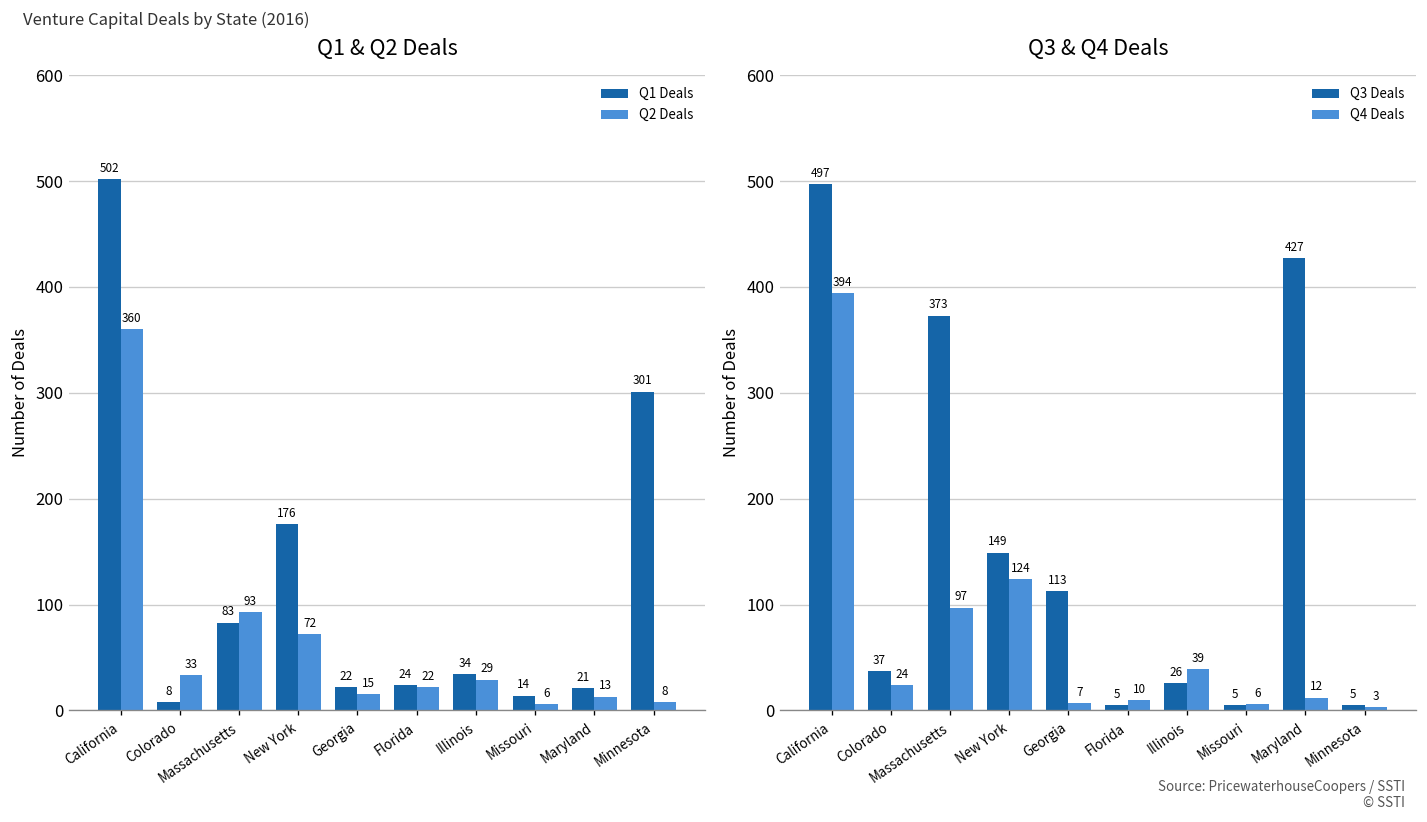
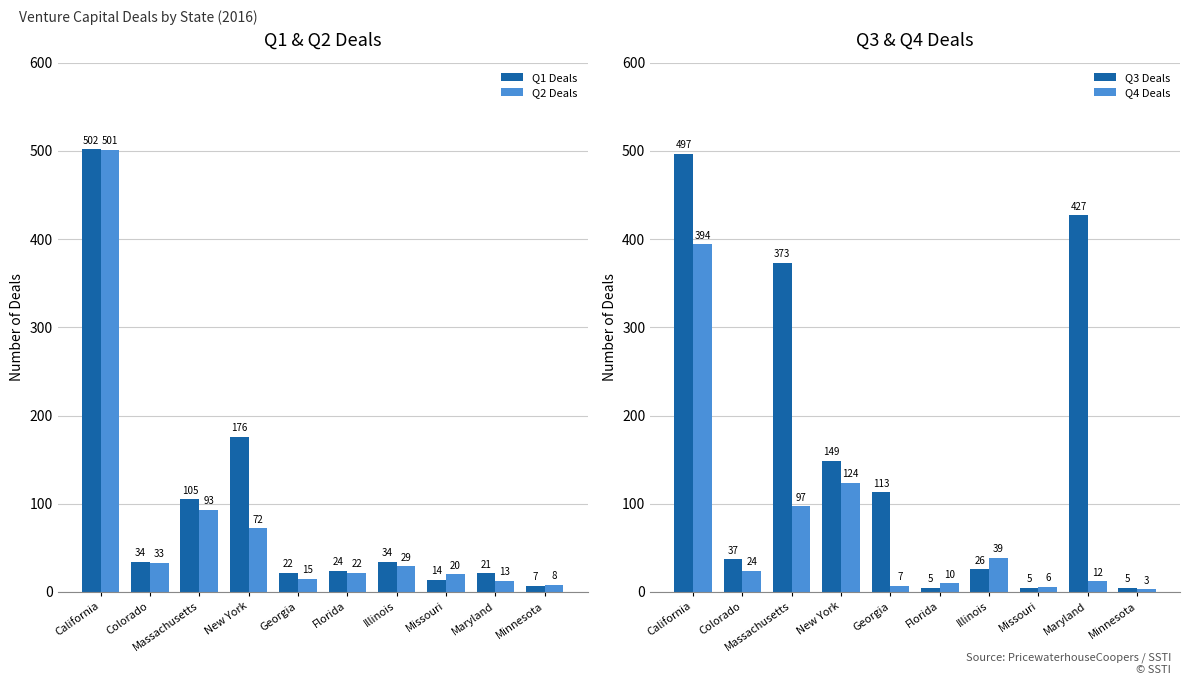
Q1 & Q2 Deals, Q2 Deals, California: 360 -> 501
Q1 & Q2 Deals, Q1 Deals, Colorado: 8 -> 34
Q1 & Q2 Deals, Q1 Deals, Massachusetts: 83 -> 105
Q1 & Q2 Deals, Q2 Deals, Missouri: 6 -> 20
Q1 & Q2 Deals, Q1 Deals, Minnesota: 301 -> 7
